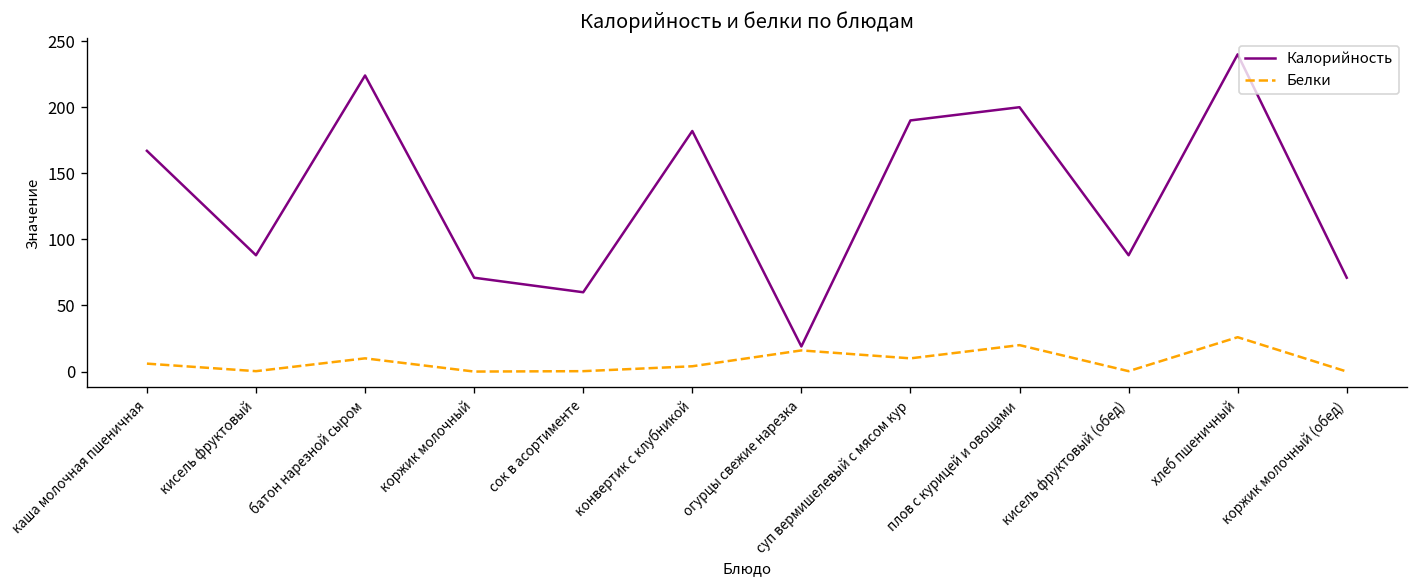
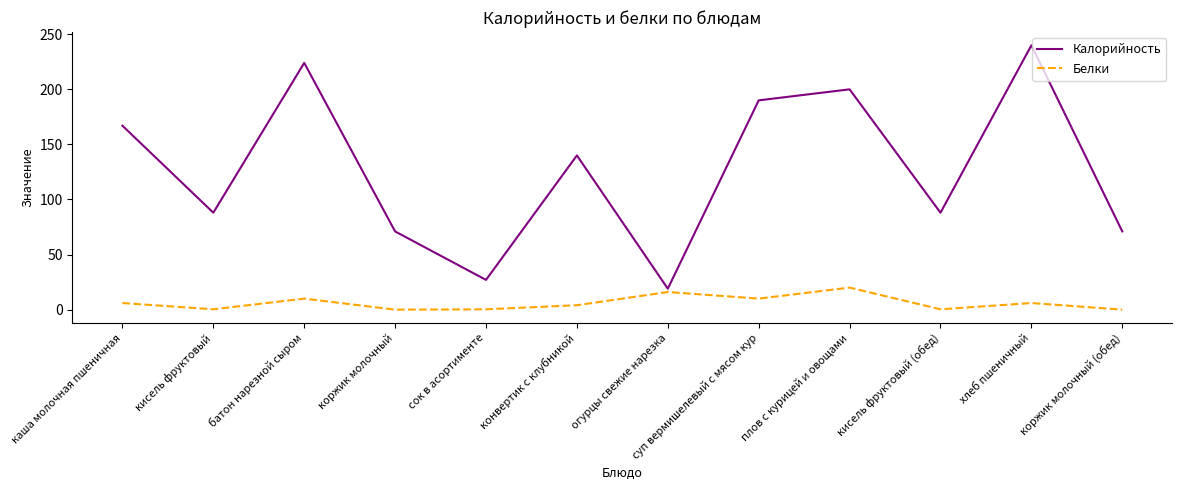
Калорийность, сок в асортименте: 60 -> 27
Калорийность, конвертик с клубникой: 182 -> 140
Белки, хлеб пшеничный: 26 -> 6
